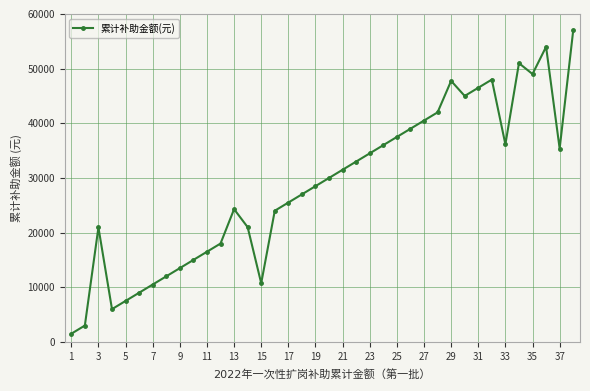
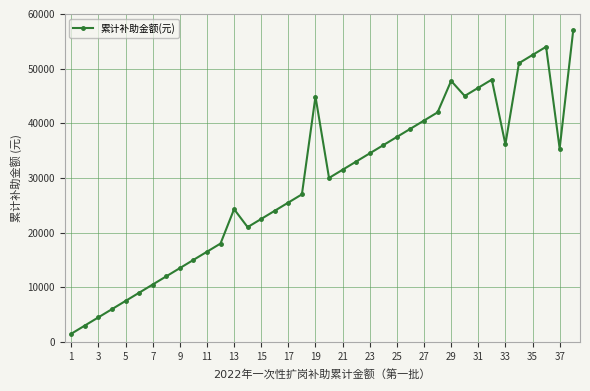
3: 21000 -> 5000
15: 11000 -> 23000
19: 29000 -> 45000
35: 49000 -> 53000
